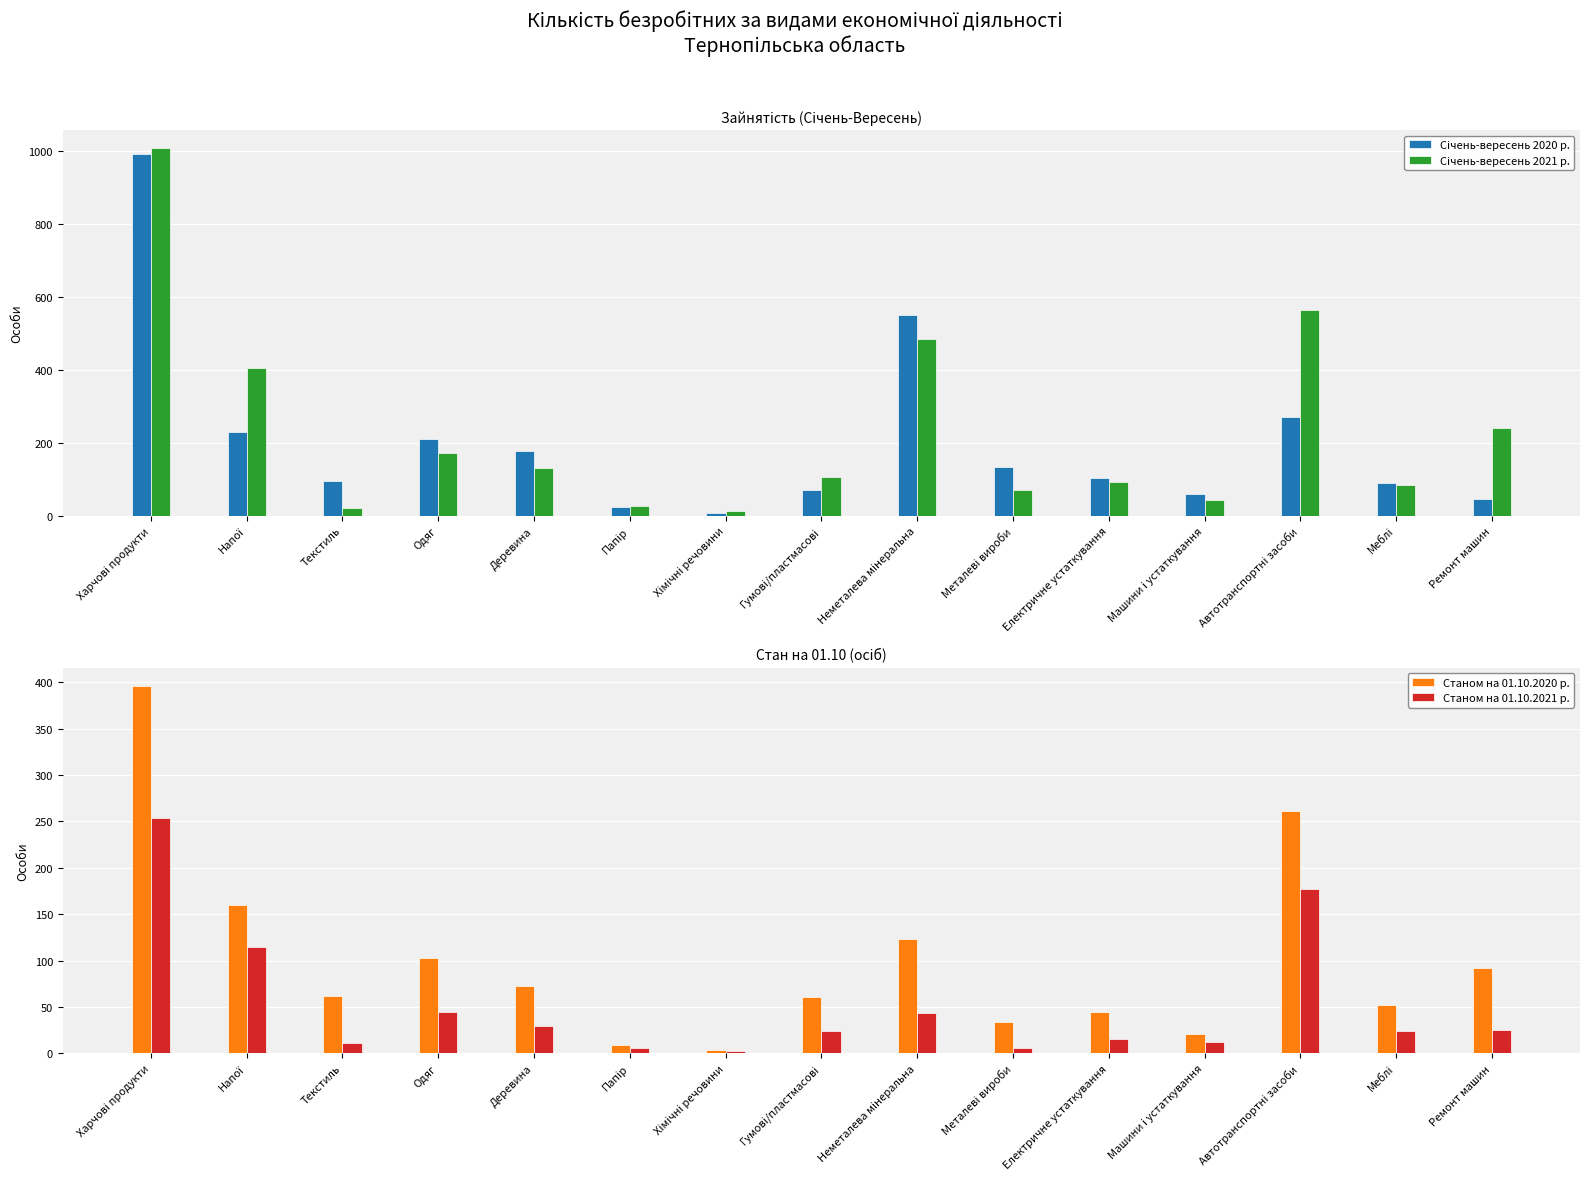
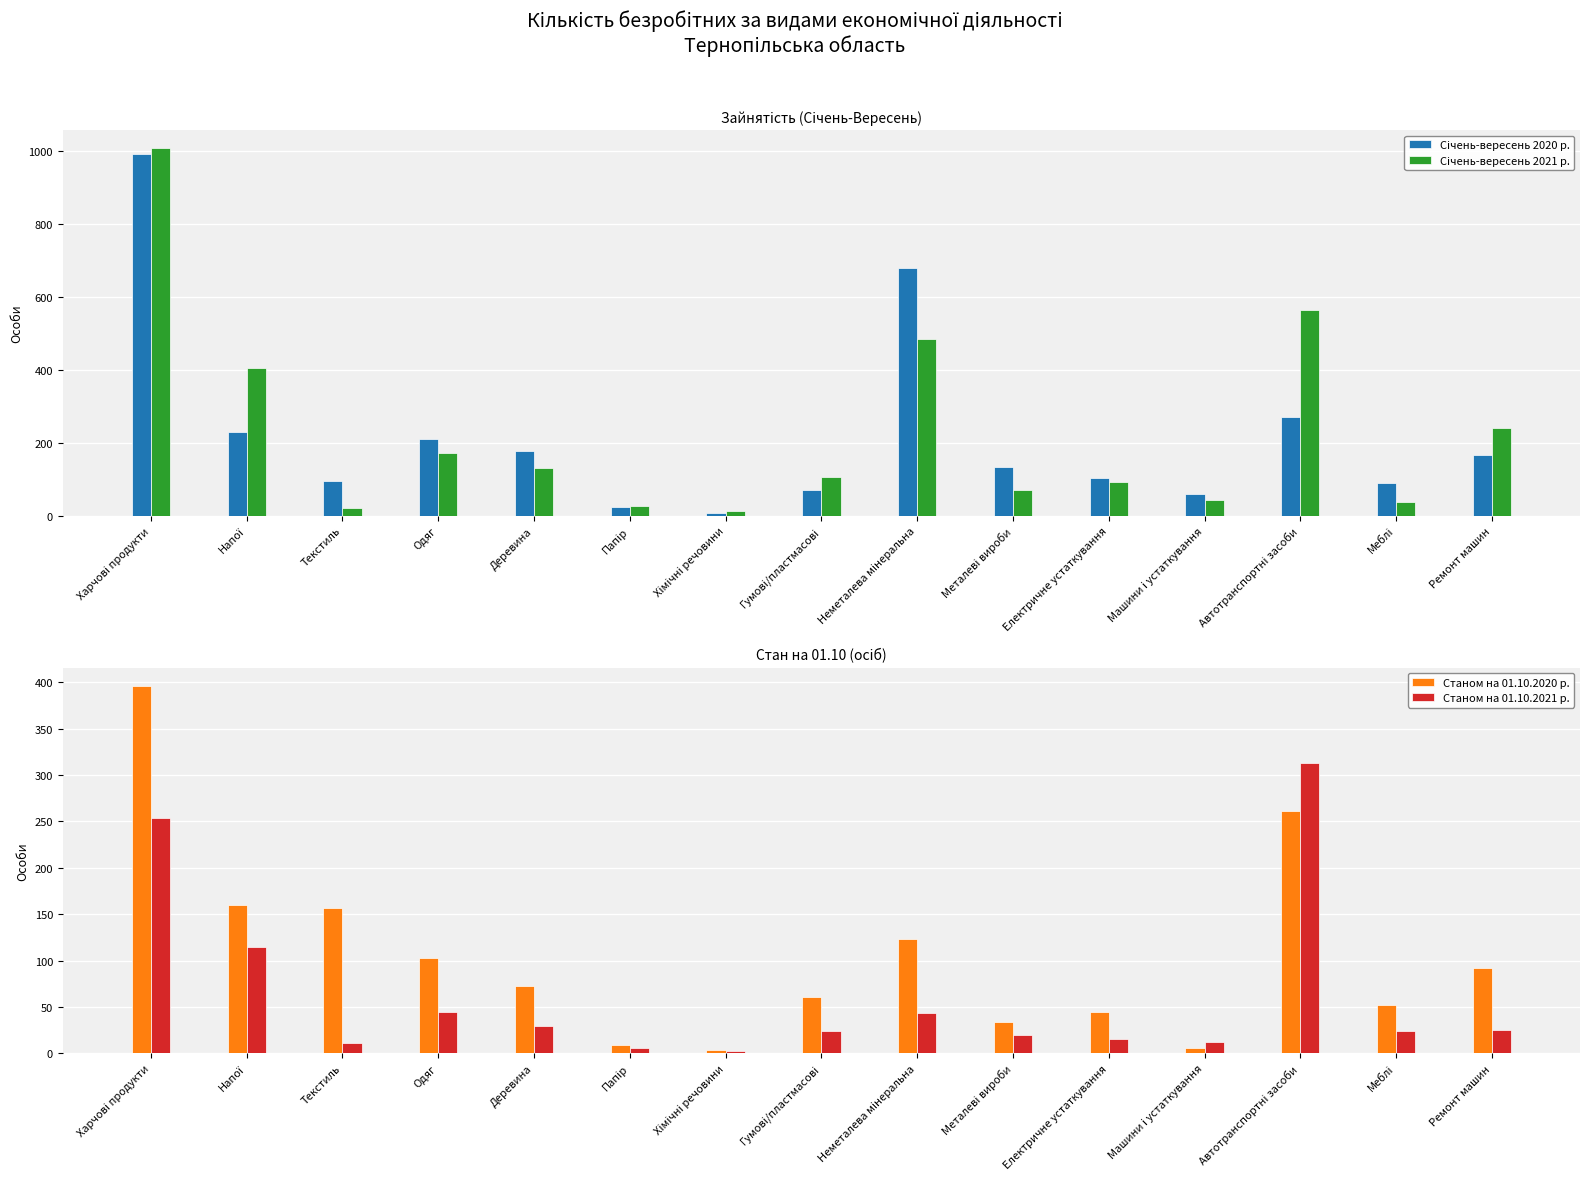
Зайнятість (Січень-Вересень), Січень-вересень 2020 р., Неметалева мінеральна: 550 -> 680
Зайнятість (Січень-Вересень), Січень-вересень 2021 р., Меблі: 80 -> 40
Зайнятість (Січень-Вересень), Січень-вересень 2020 р., Ремонт машин: 50 -> 170
Стан на 01.10 (осіб), Станом на 01.10.2020 р., Текстиль: 60 -> 160
Стан на 01.10 (осіб), Станом на 01.10.2021 р., Металеві вироби: 10 -> 20
Стан на 01.10 (осіб), Станом на 01.10.2020 р., Машини і устаткування: 20 -> 10
Стан на 01.10 (осіб), Станом на 01.10.2021 р., Автотранспортні засоби: 180 -> 310
